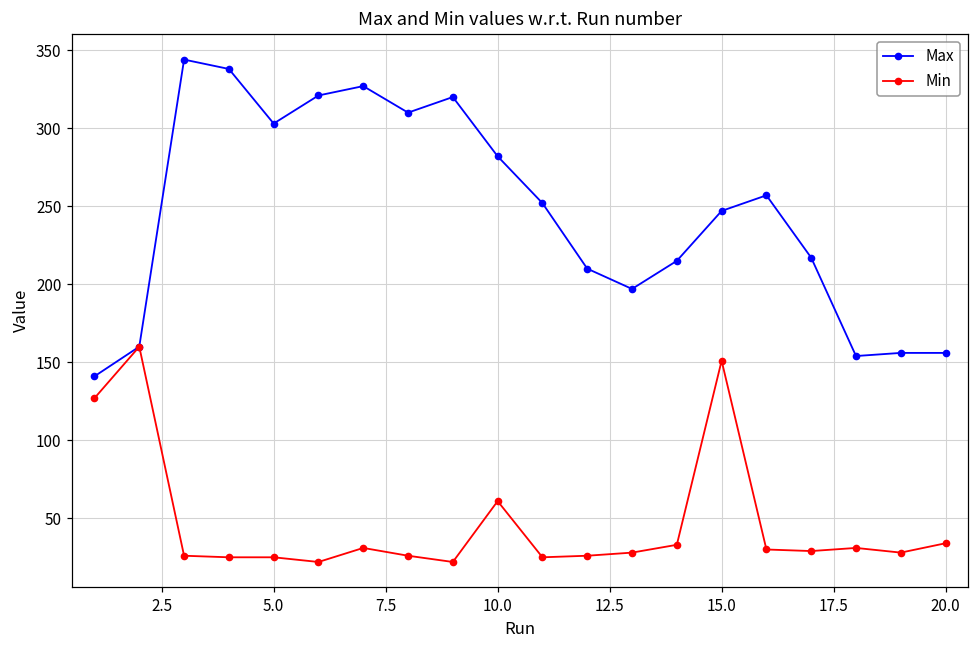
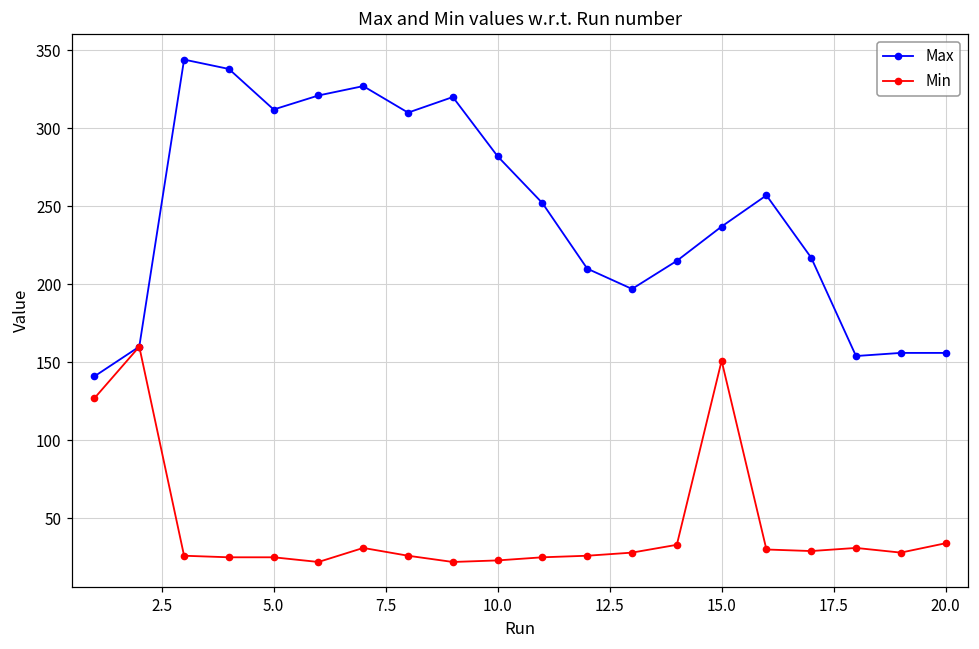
Max, 5.0: 303 -> 312
Min, 10.0: 61 -> 23
Max, 15.0: 247 -> 237
